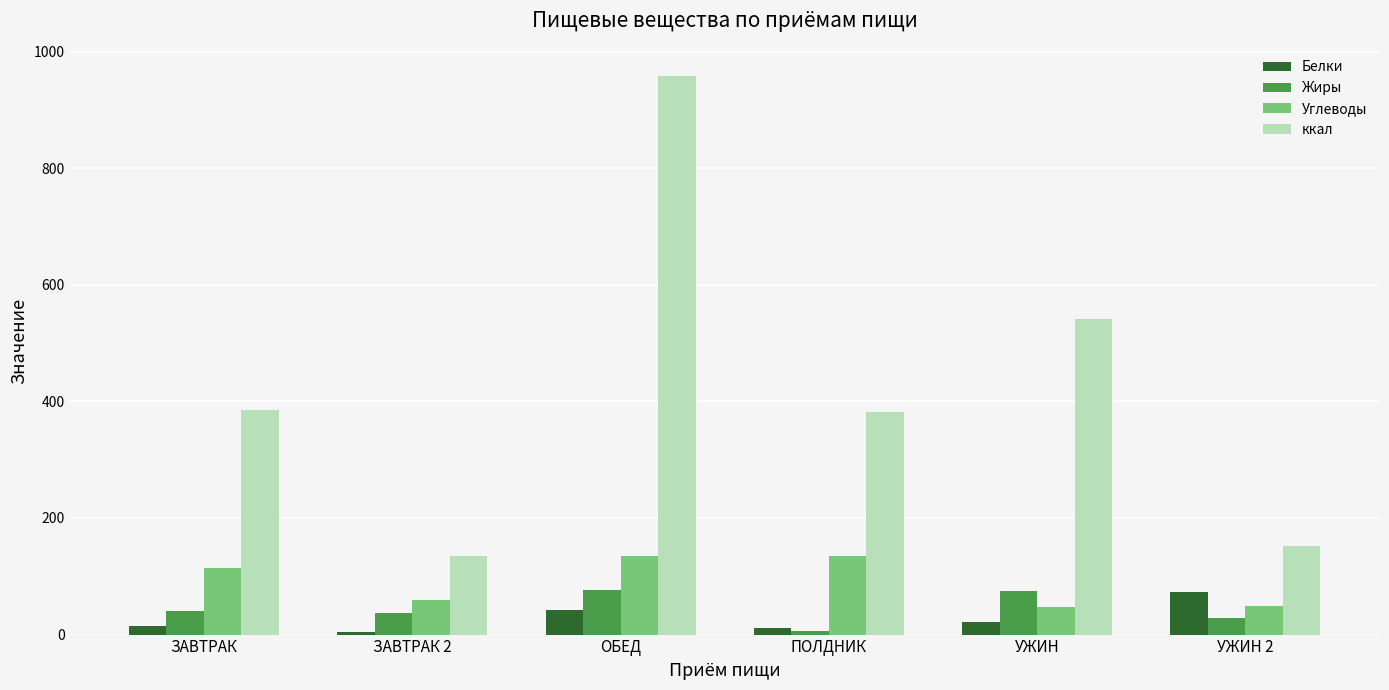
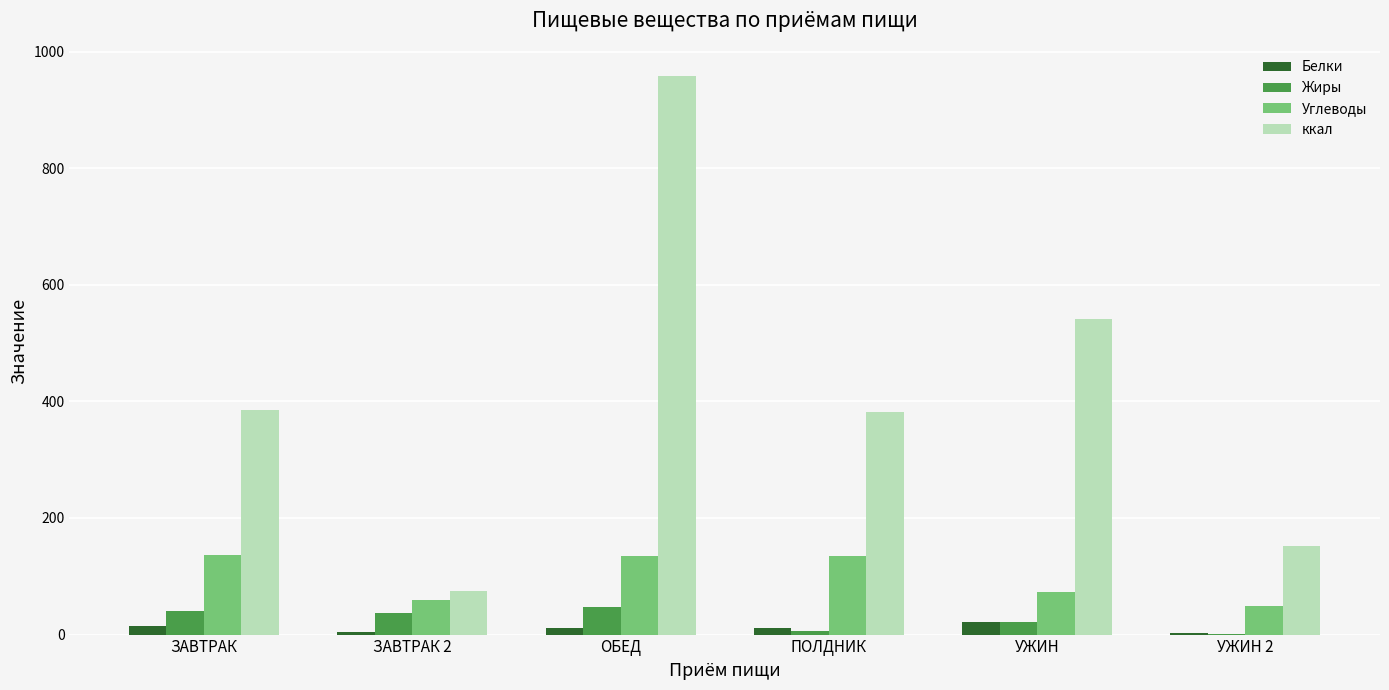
Углеводы, ЗАВТРАК: 110 -> 140
ккал, ЗАВТРАК 2: 130 -> 70
Белки, ОБЕД: 40 -> 10
Жиры, ОБЕД: 80 -> 50
Жиры, УЖИН: 70 -> 20
Углеводы, УЖИН: 50 -> 70
Белки, УЖИН 2: 70 -> 0
Жиры, УЖИН 2: 30 -> 0
